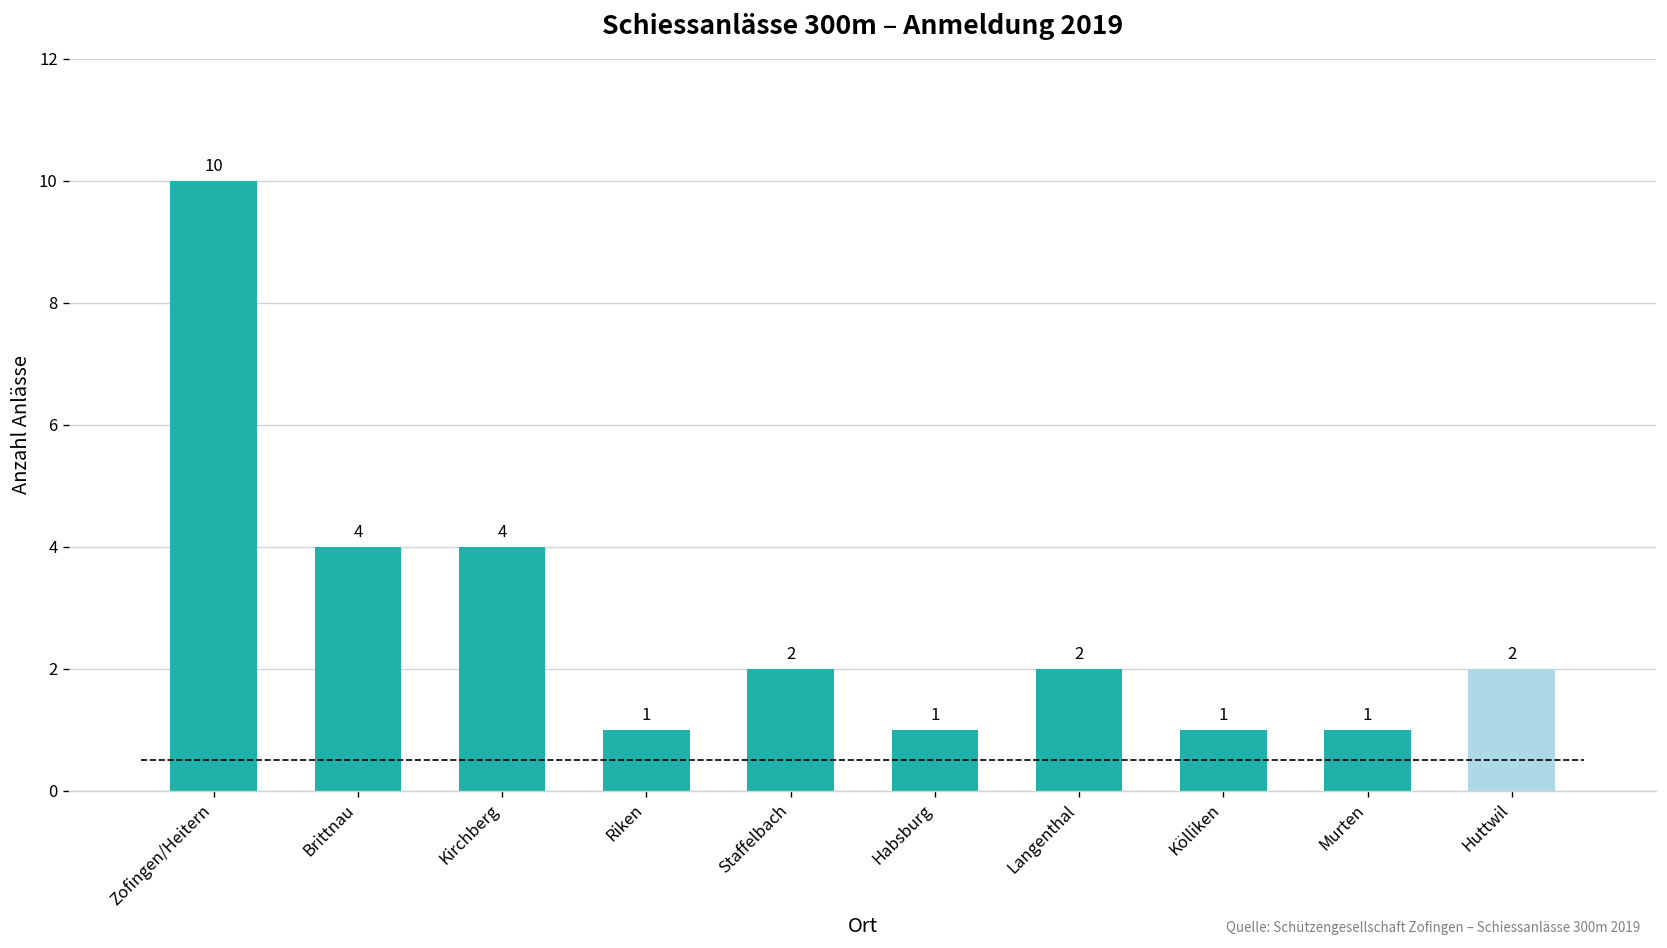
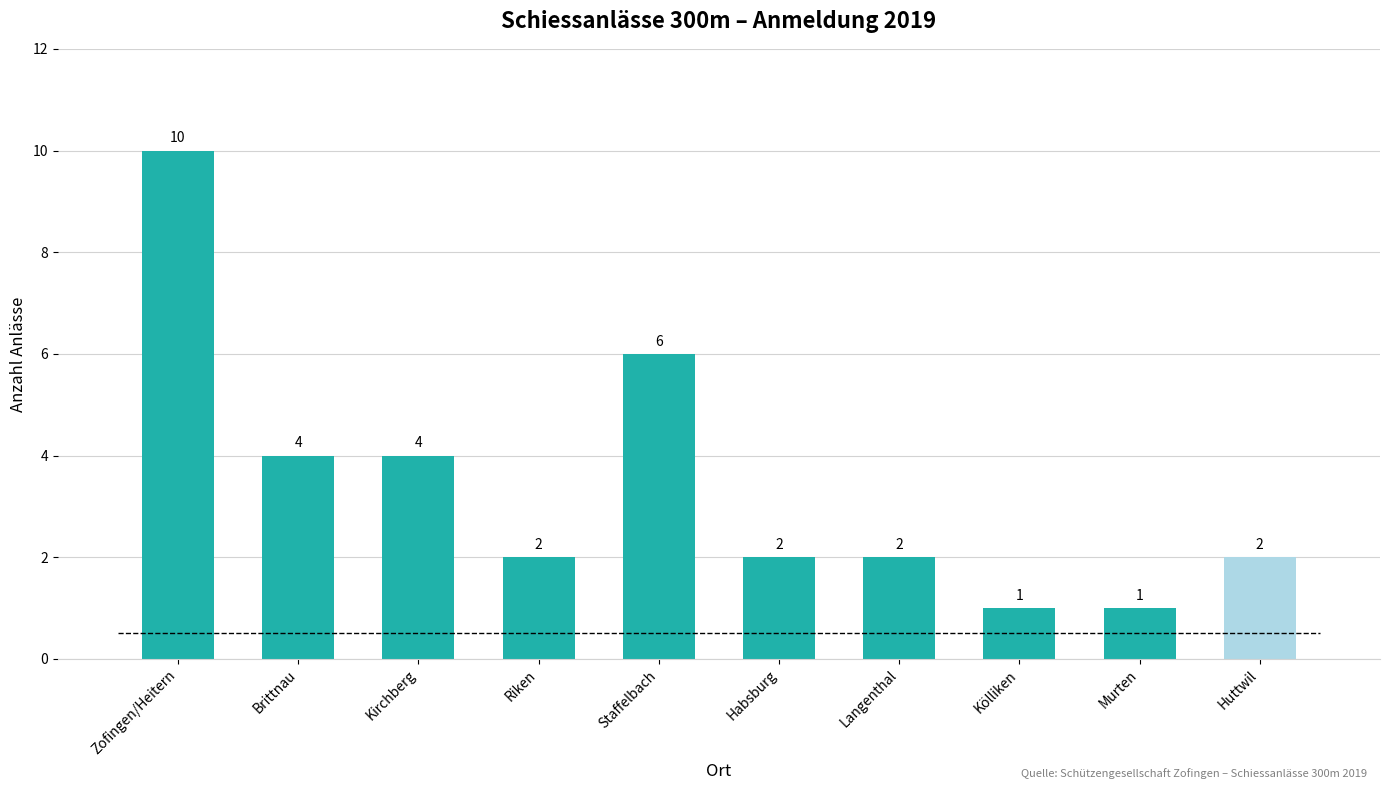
Riken: 1 -> 2
Staffelbach: 2 -> 6
Habsburg: 1 -> 2
